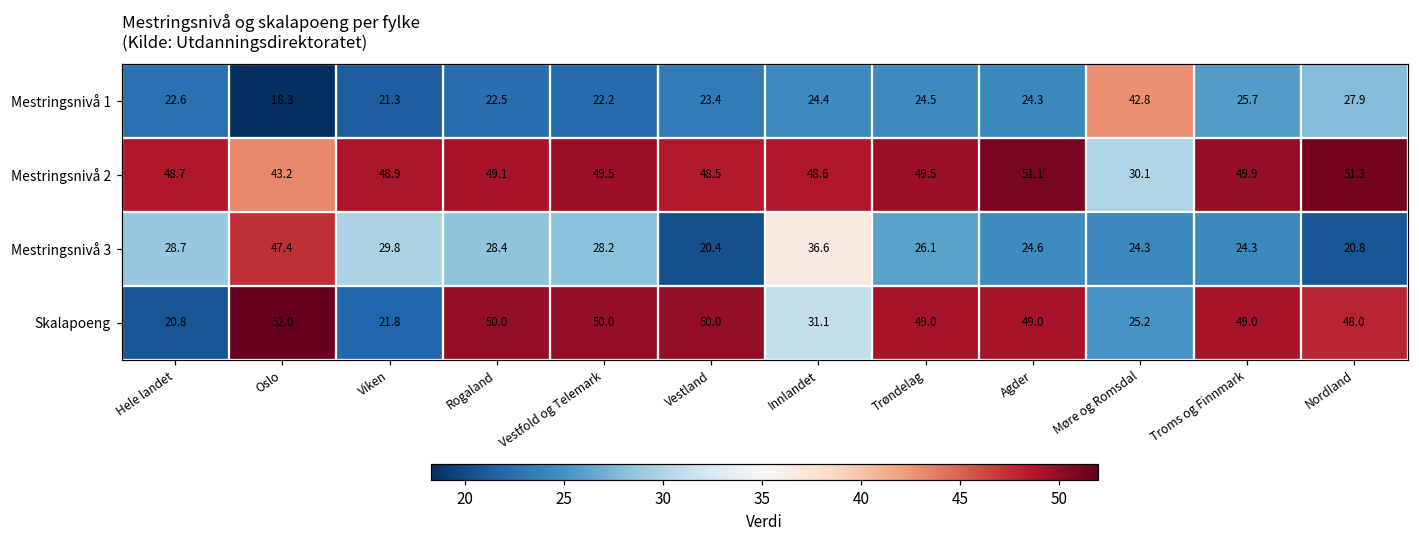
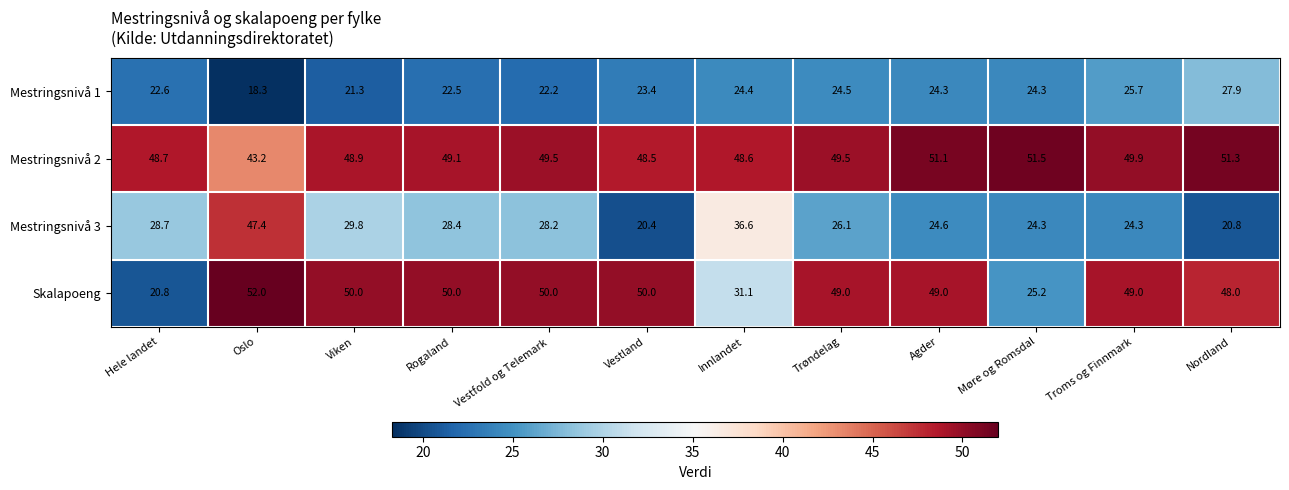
Mestringsnivå 1, Møre og Romsdal: 42.8 -> 24.3
Mestringsnivå 2, Møre og Romsdal: 30.1 -> 51.5
Skalapoeng, Viken: 21.8 -> 50.0
